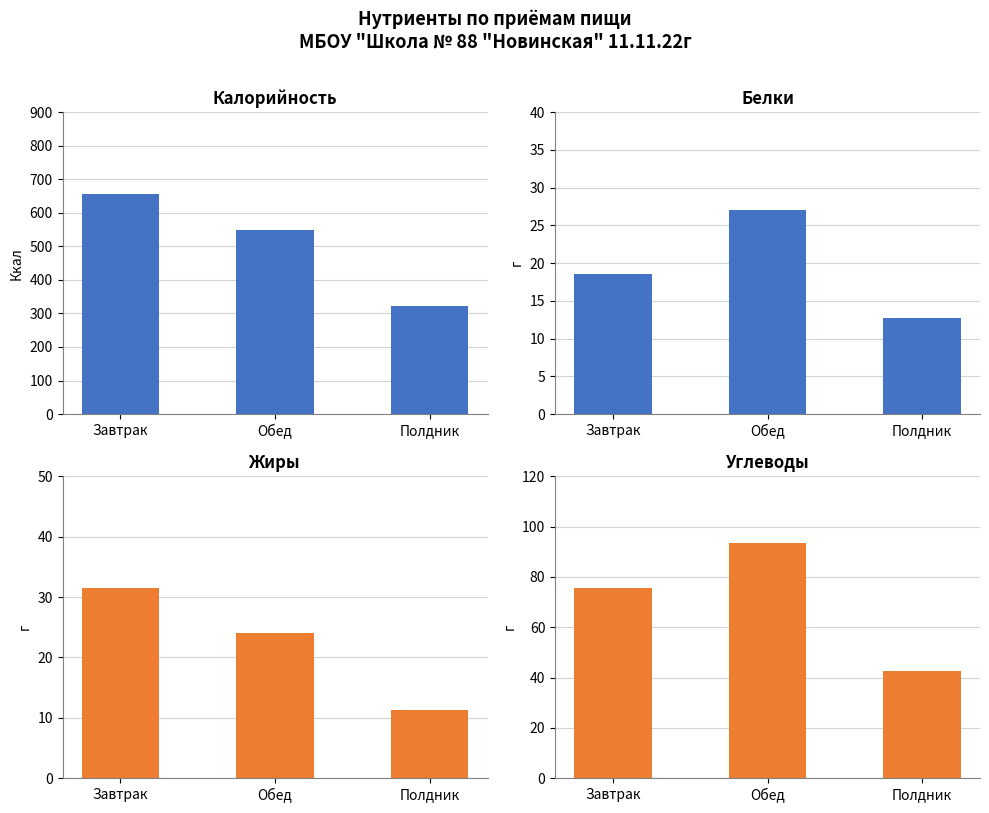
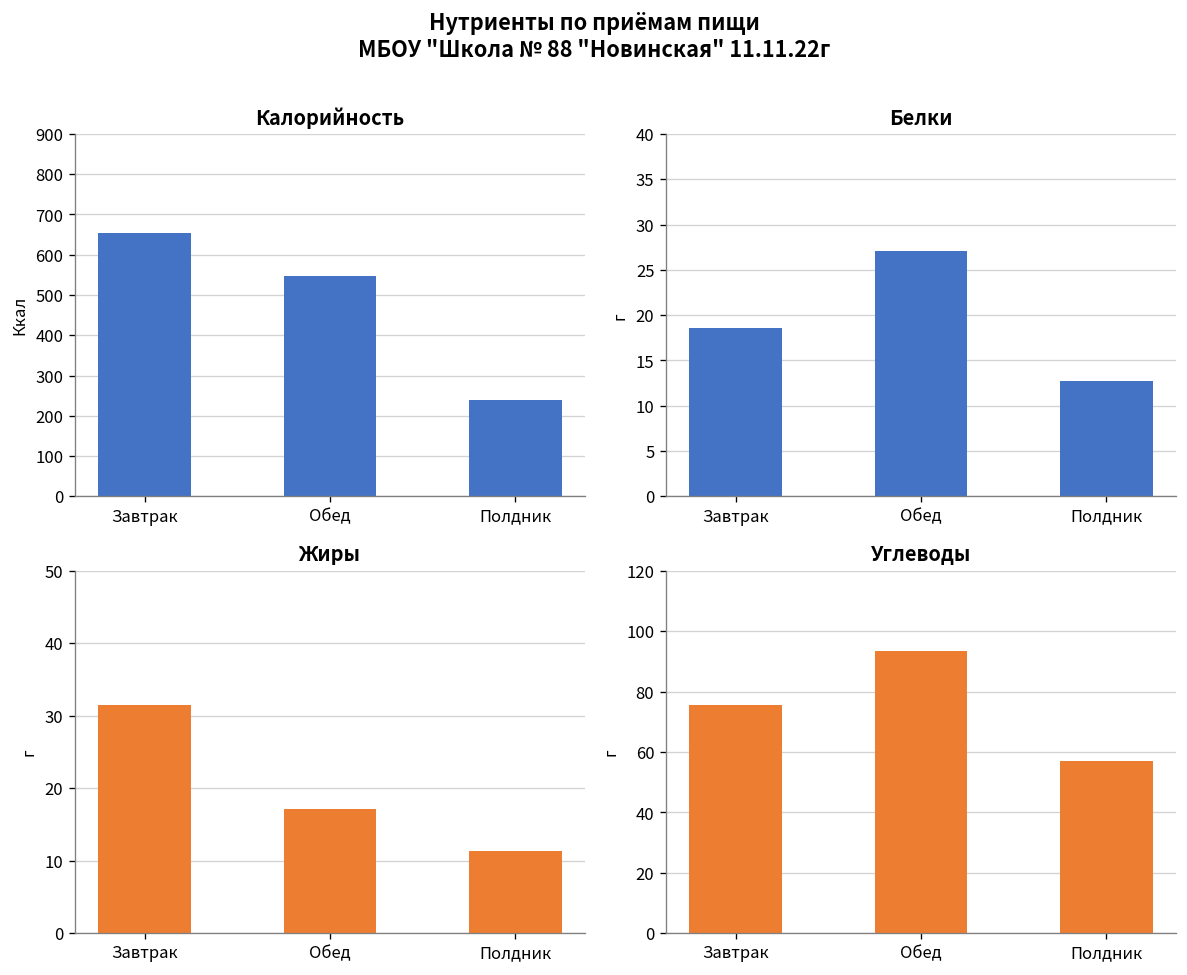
Калорийность, Полдник: 320 -> 240
Жиры, Обед: 24 -> 17
Углеводы, Полдник: 43 -> 57
